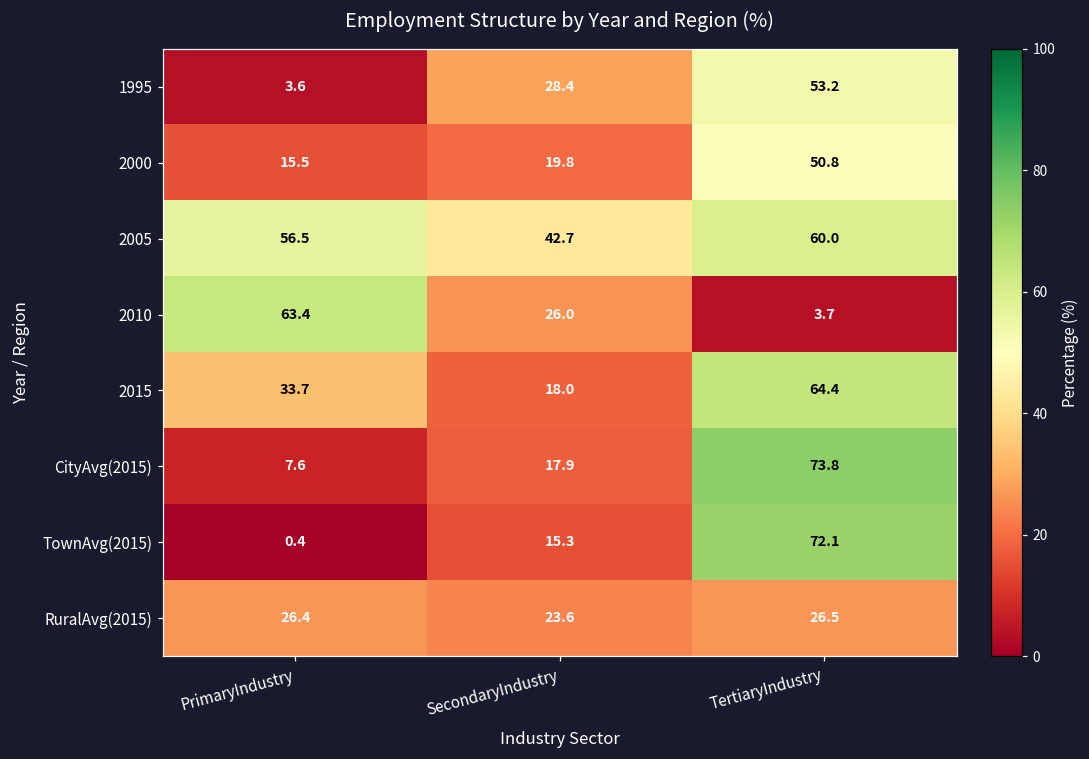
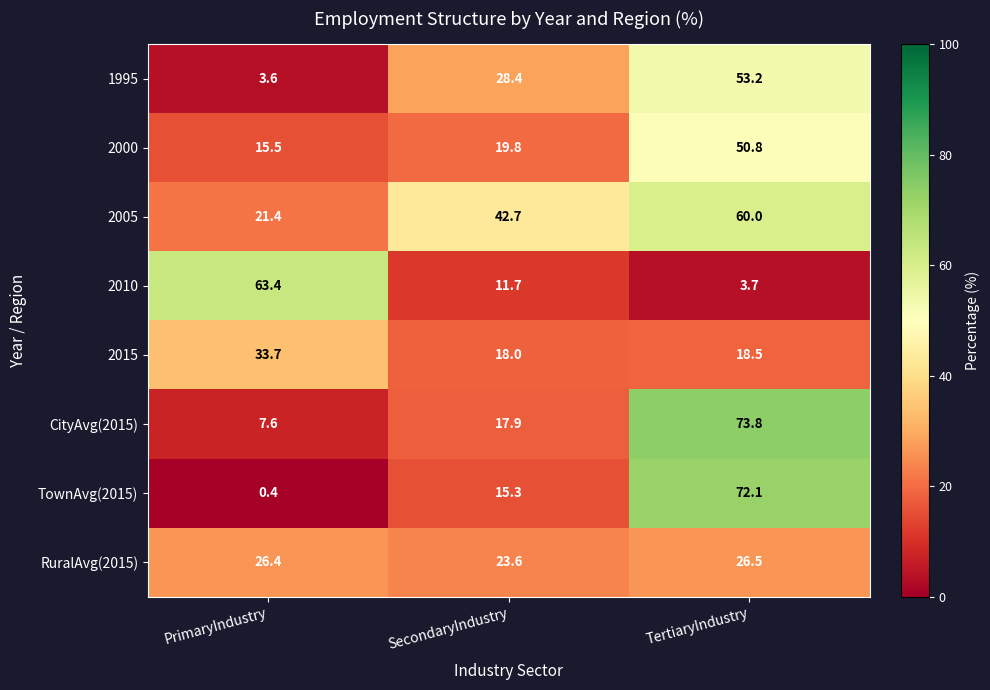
2005, PrimaryIndustry: 56.5 -> 21.4
2010, SecondaryIndustry: 26.0 -> 11.7
2015, TertiaryIndustry: 64.4 -> 18.5
